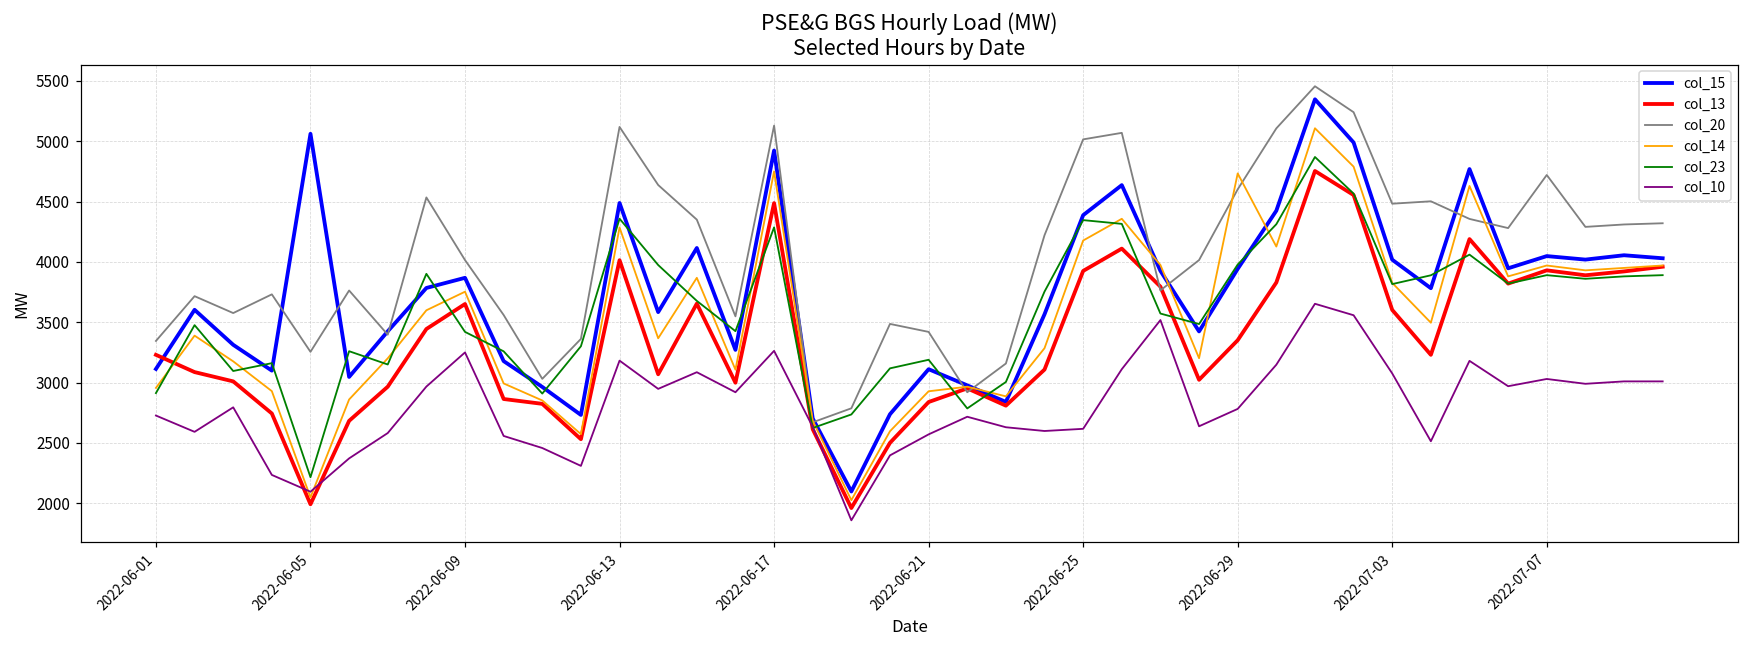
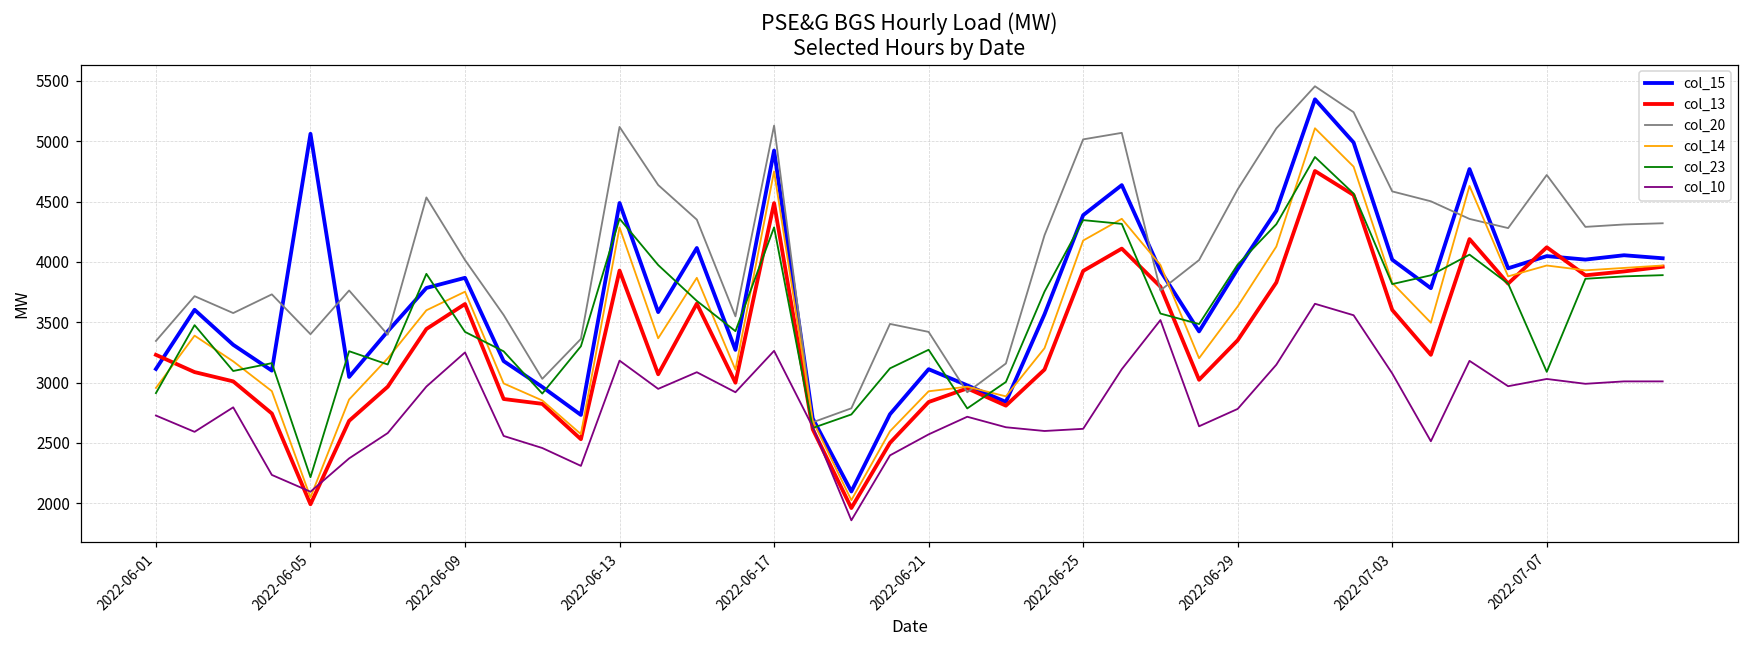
col_20, 2022-06-05: 3260 -> 3400
col_13, 2022-06-13: 4010 -> 3930
col_23, 2022-06-21: 3190 -> 3270
col_14, 2022-06-29: 4730 -> 3630
col_20, 2022-07-03: 4480 -> 4580
col_13, 2022-07-07: 3930 -> 4120
col_23, 2022-07-07: 3890 -> 3090
